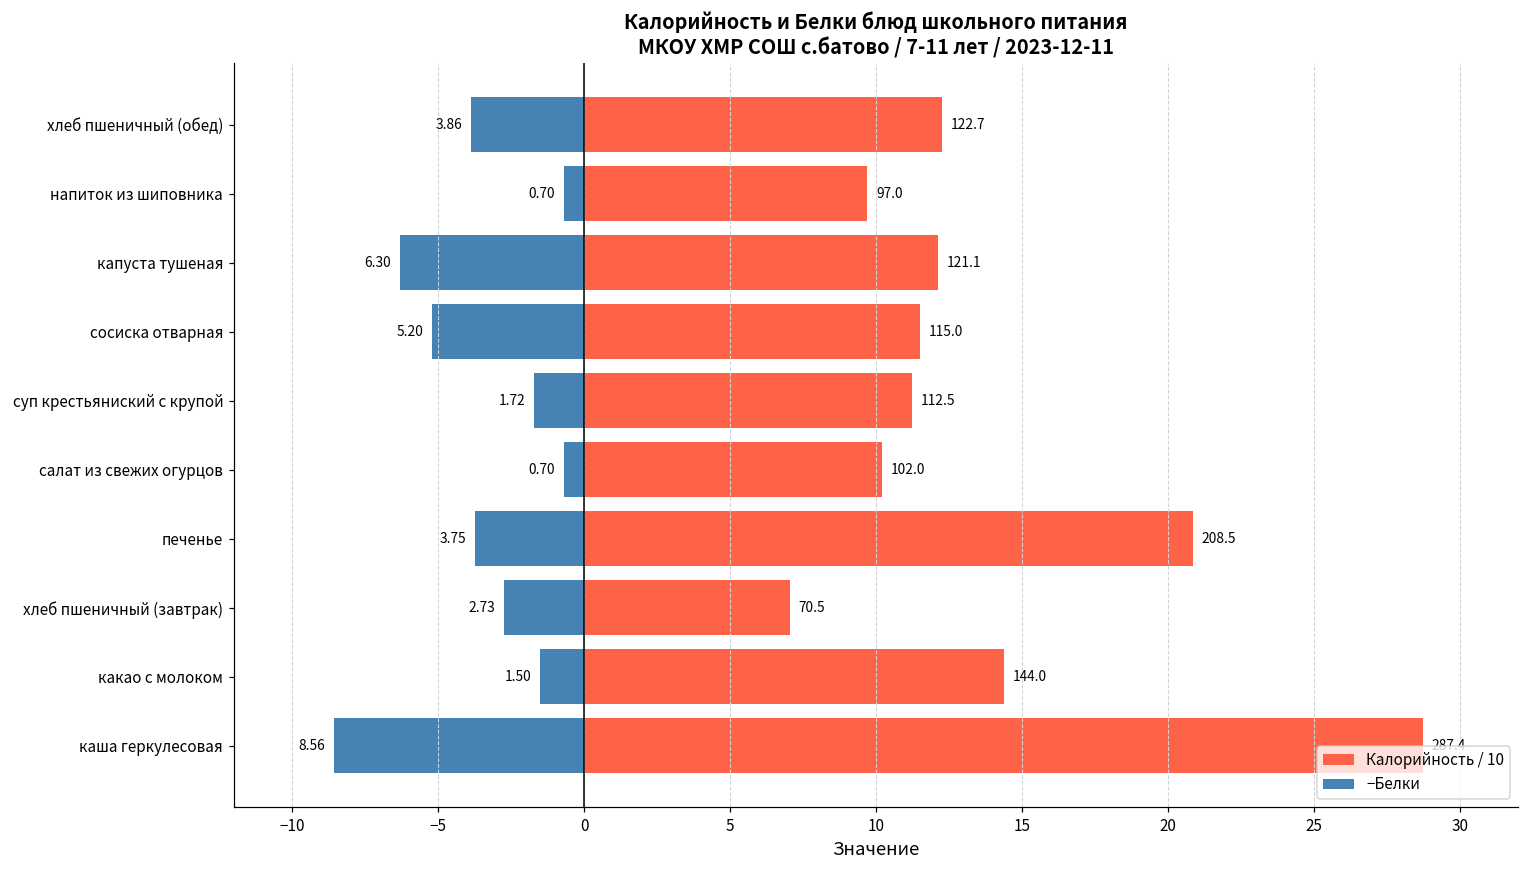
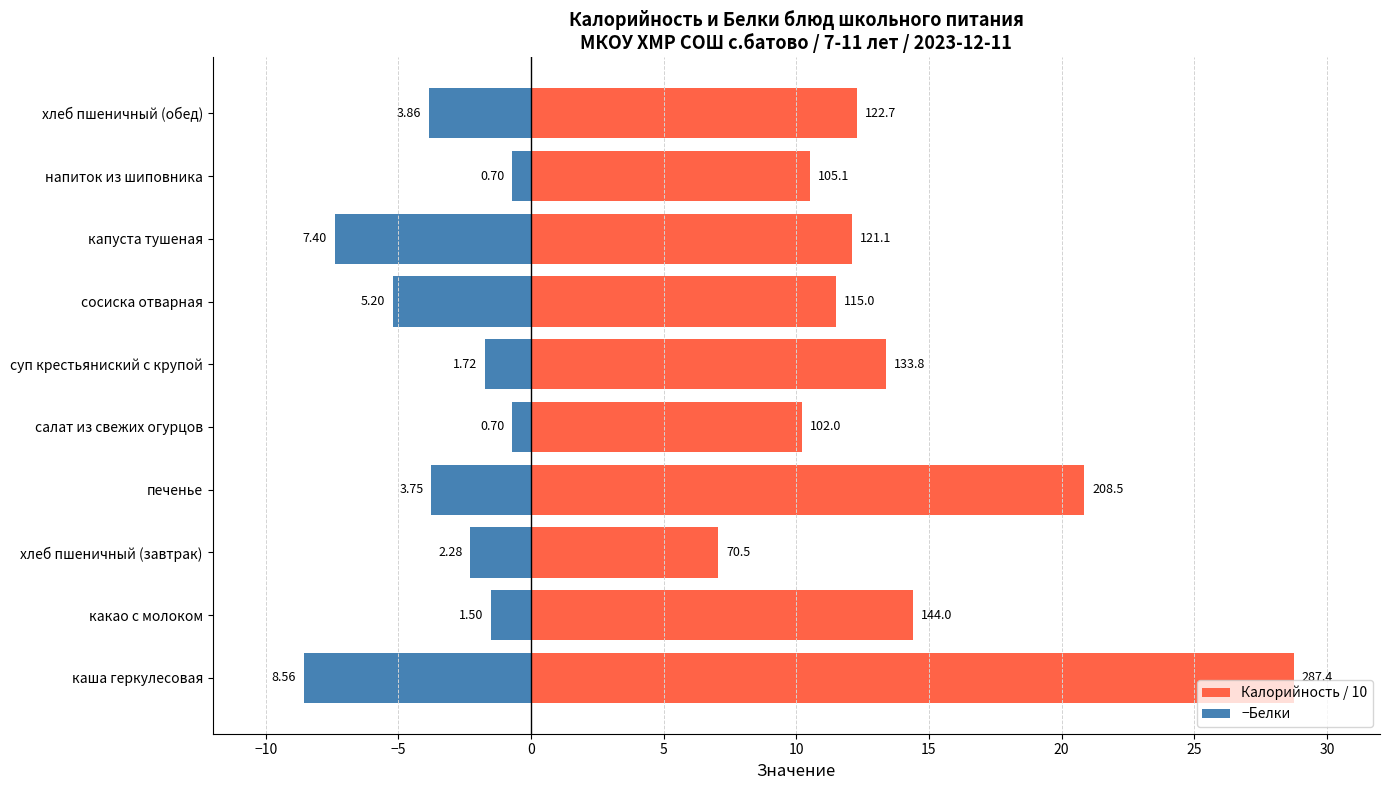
Калорийность / 10, напиток из шиповника: 97.0 -> 105.1
−Белки, капуста тушеная: 6.30 -> 7.40
Калорийность / 10, суп крестьяниский с крупой: 112.5 -> 133.8
−Белки, хлеб пшеничный (завтрак): 2.73 -> 2.28
